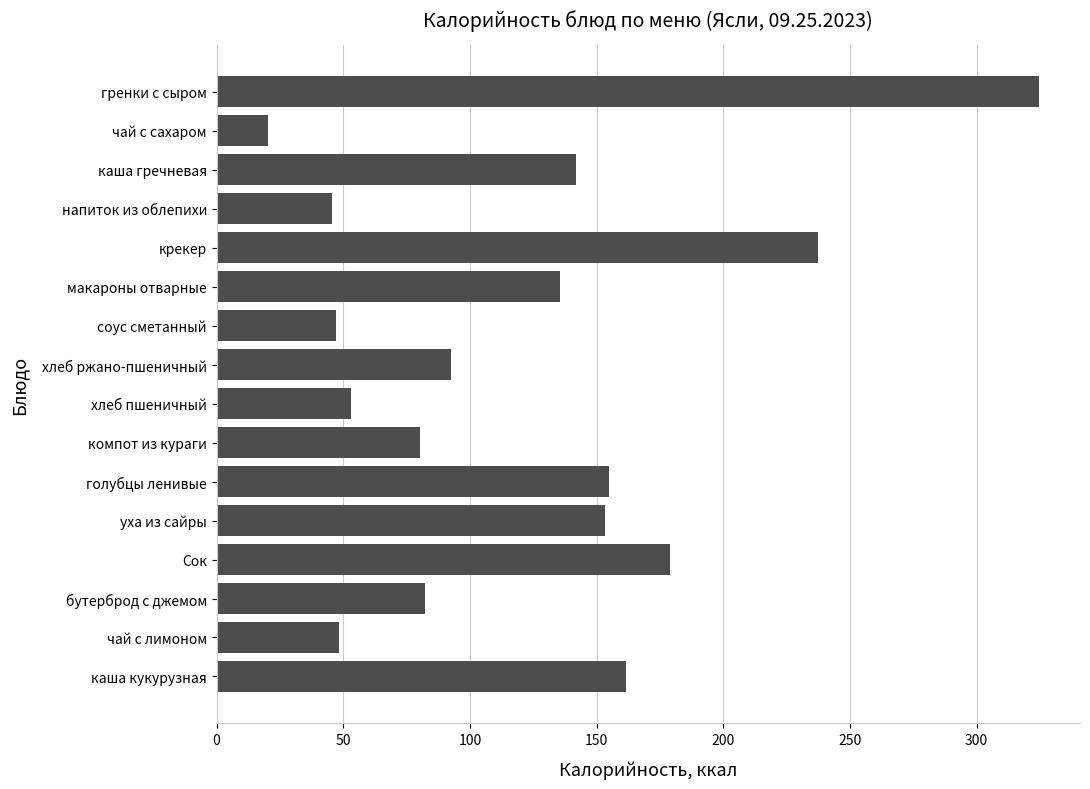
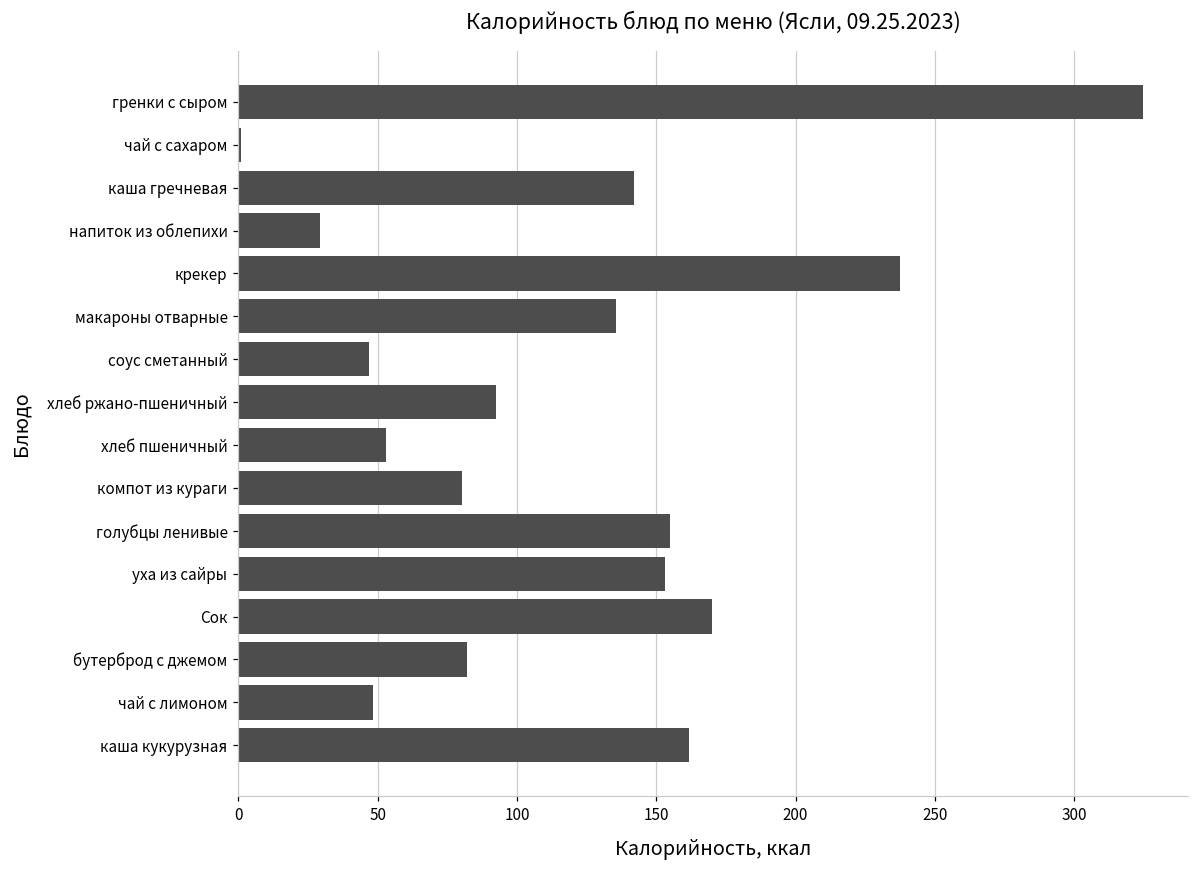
чай с сахаром: 20 -> 1
напиток из облепихи: 46 -> 29
Сок: 179 -> 170
